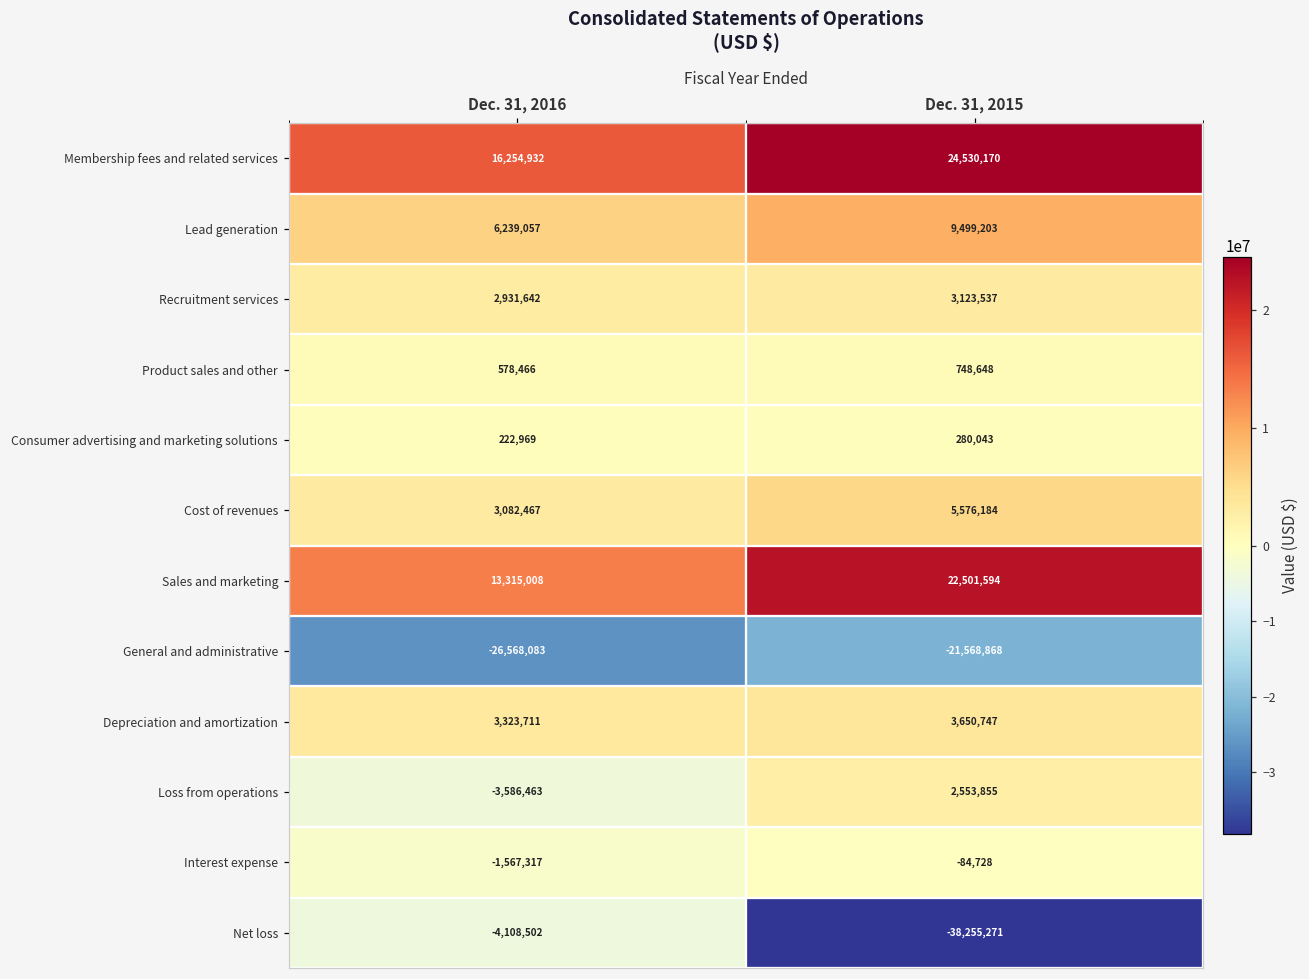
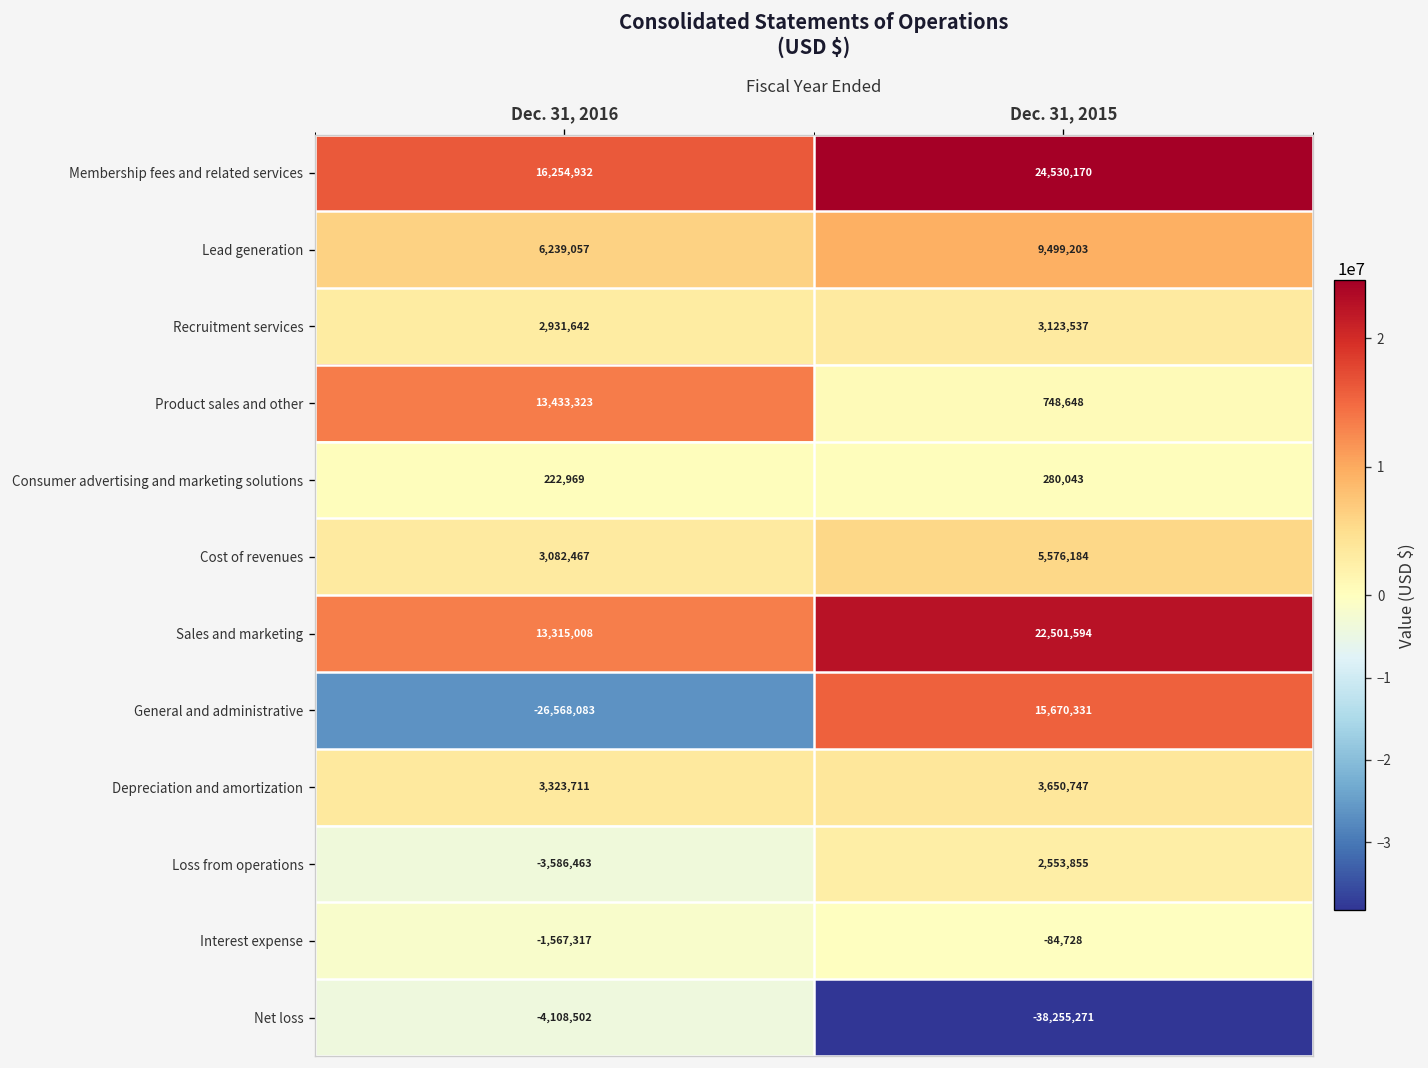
Product sales and other, Dec. 31, 2016: 578,466 -> 13,433,323
General and administrative, Dec. 31, 2015: -21,568,868 -> 15,670,331
